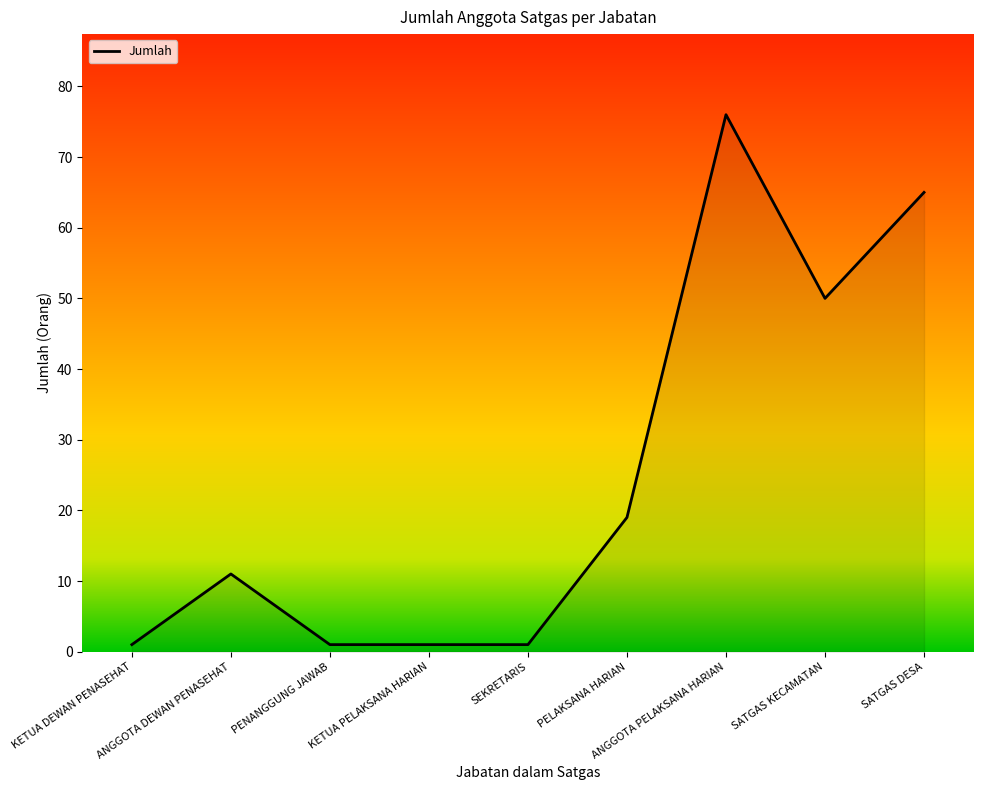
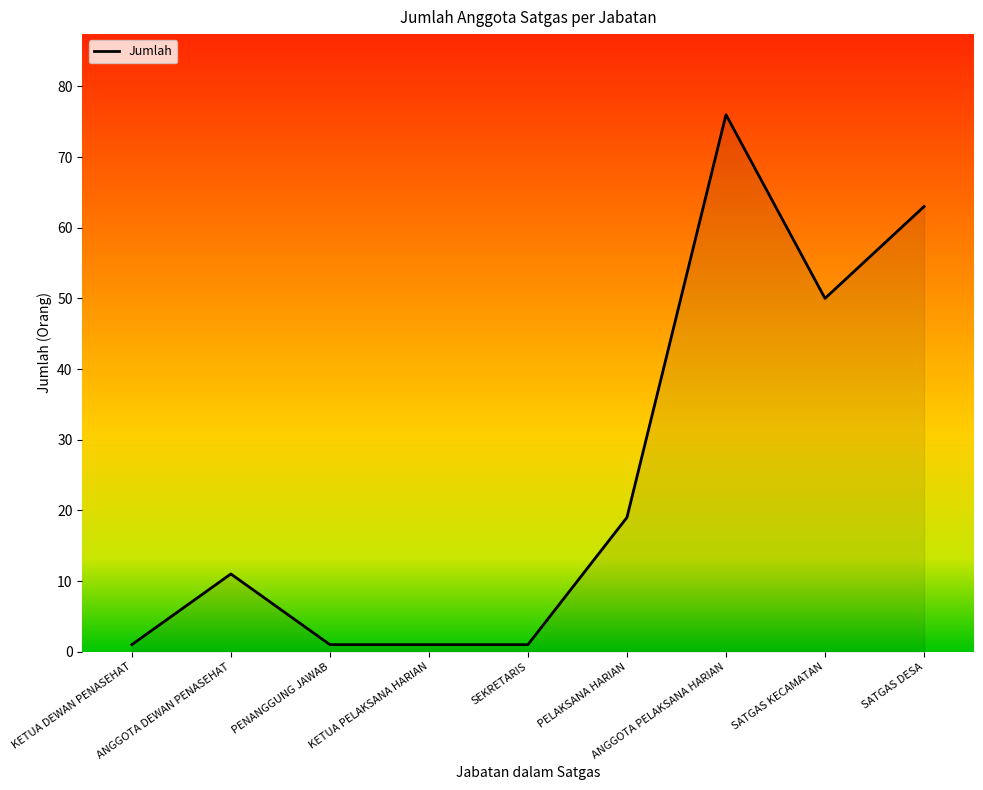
SATGAS DESA: 65 -> 63
